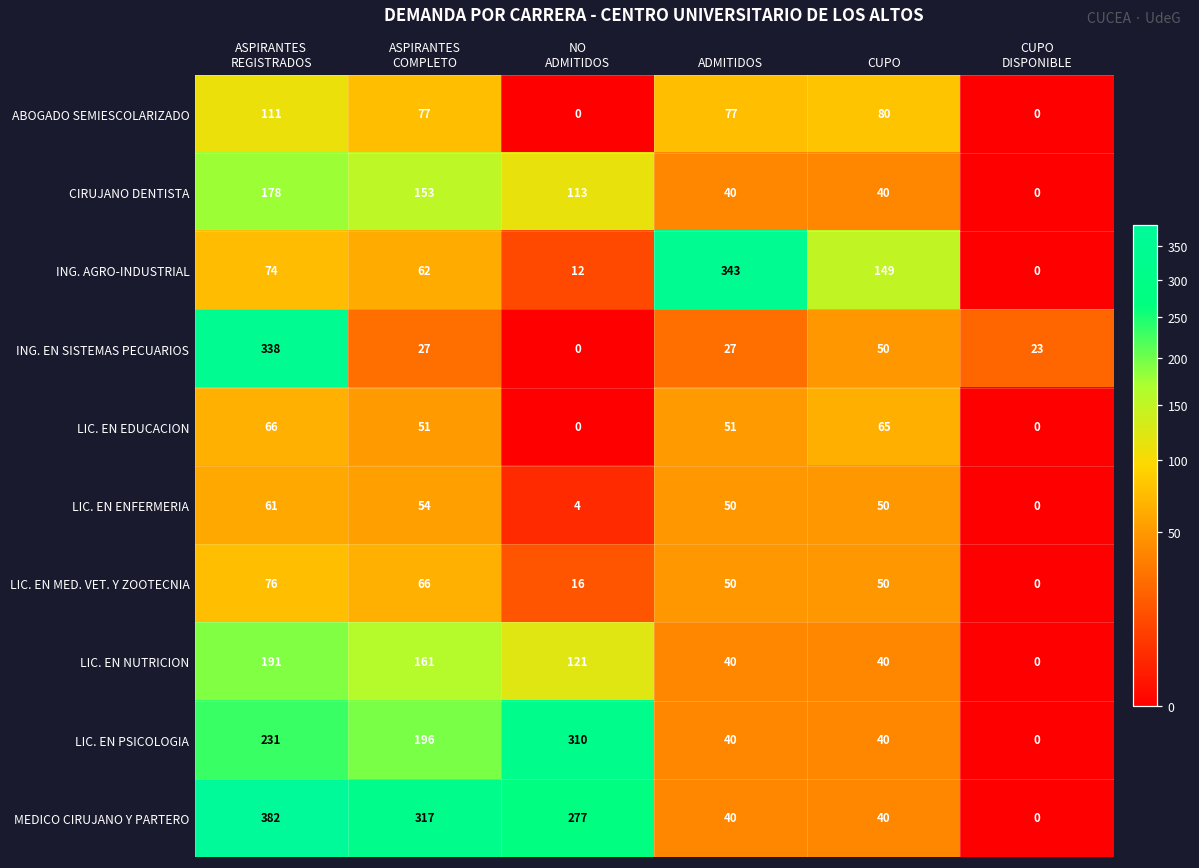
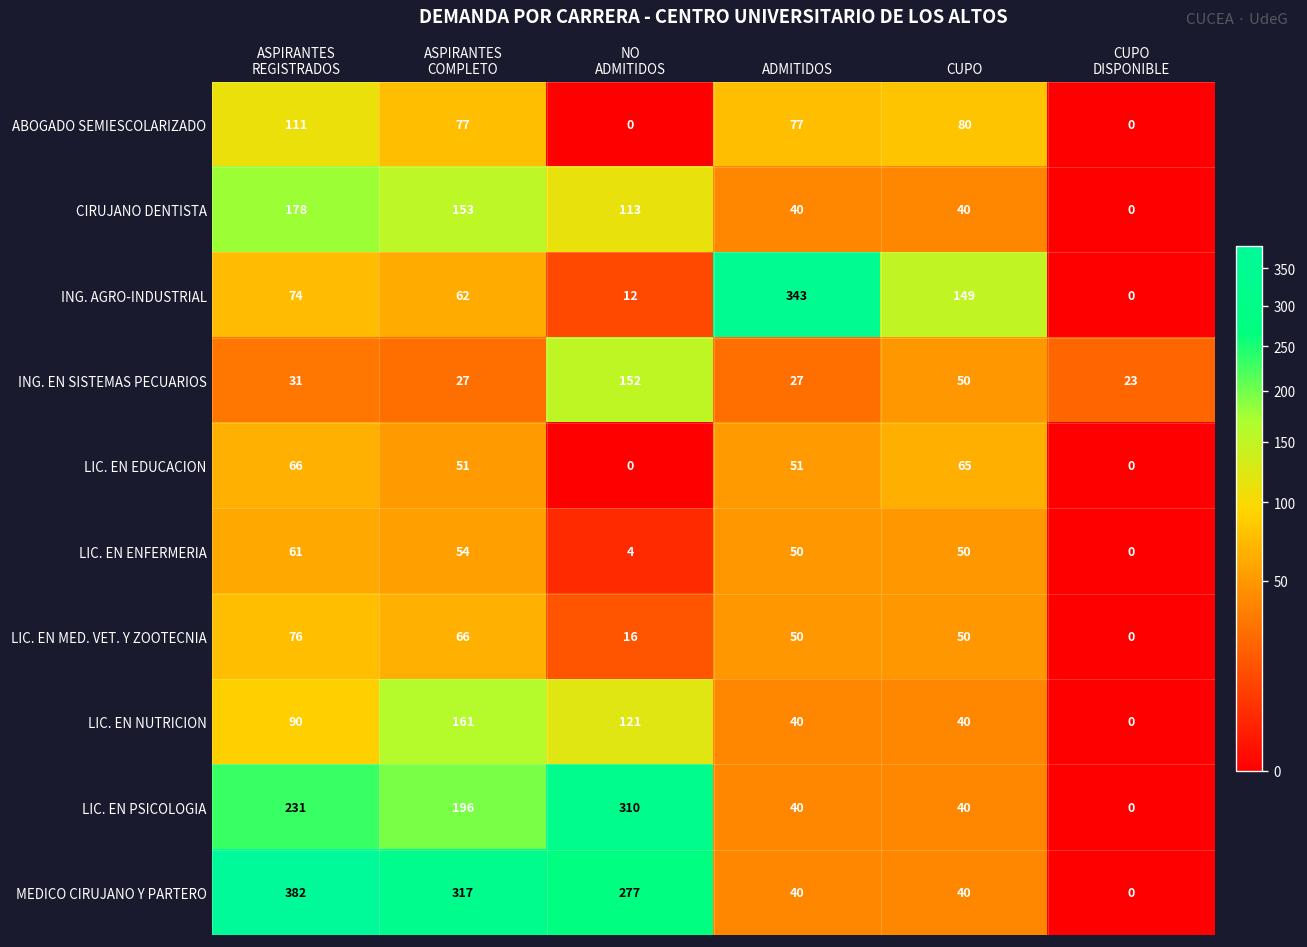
ING. EN SISTEMAS PECUARIOS, ASPIRANTES REGISTRADOS: 338 -> 31
ING. EN SISTEMAS PECUARIOS, NO ADMITIDOS: 0 -> 152
LIC. EN NUTRICION, ASPIRANTES REGISTRADOS: 191 -> 90
